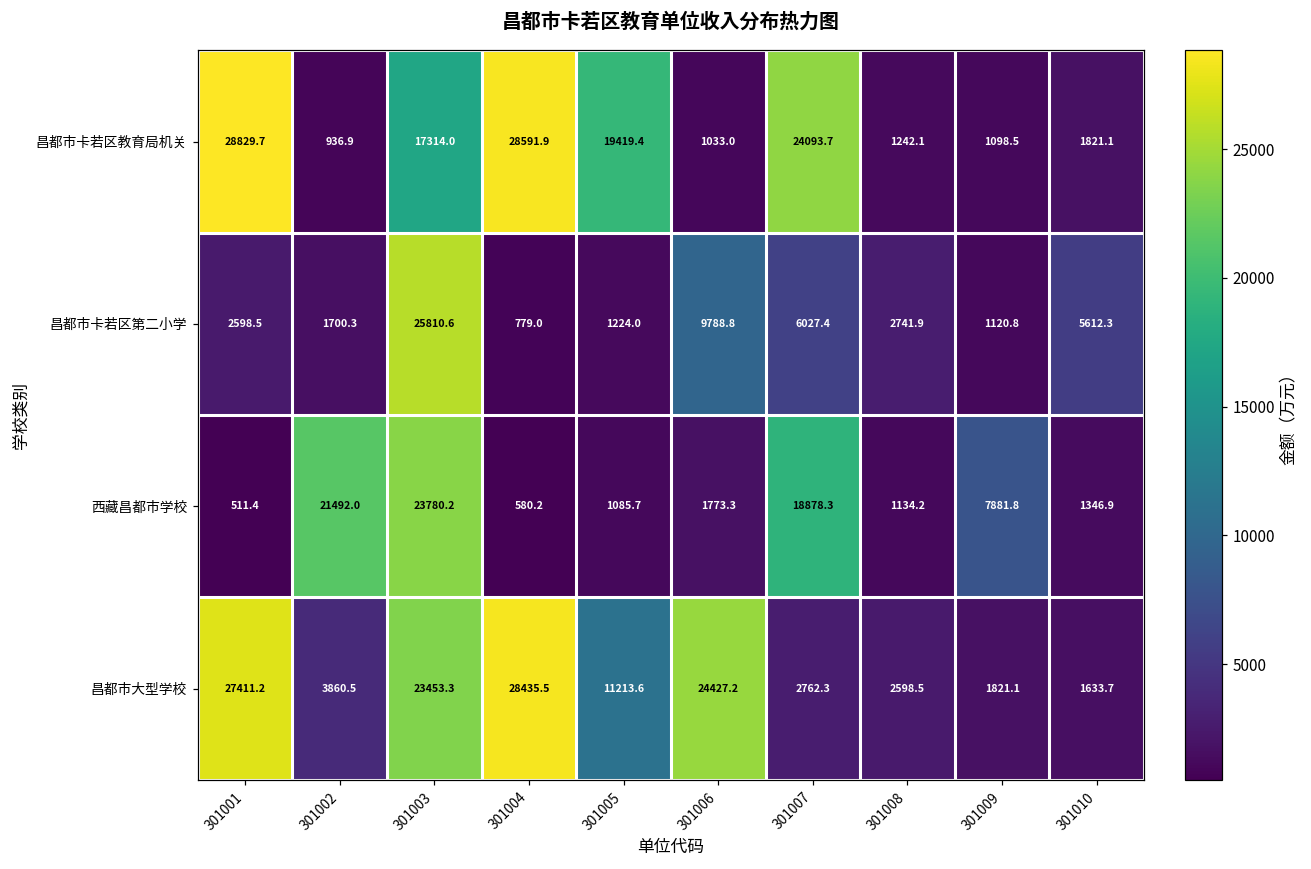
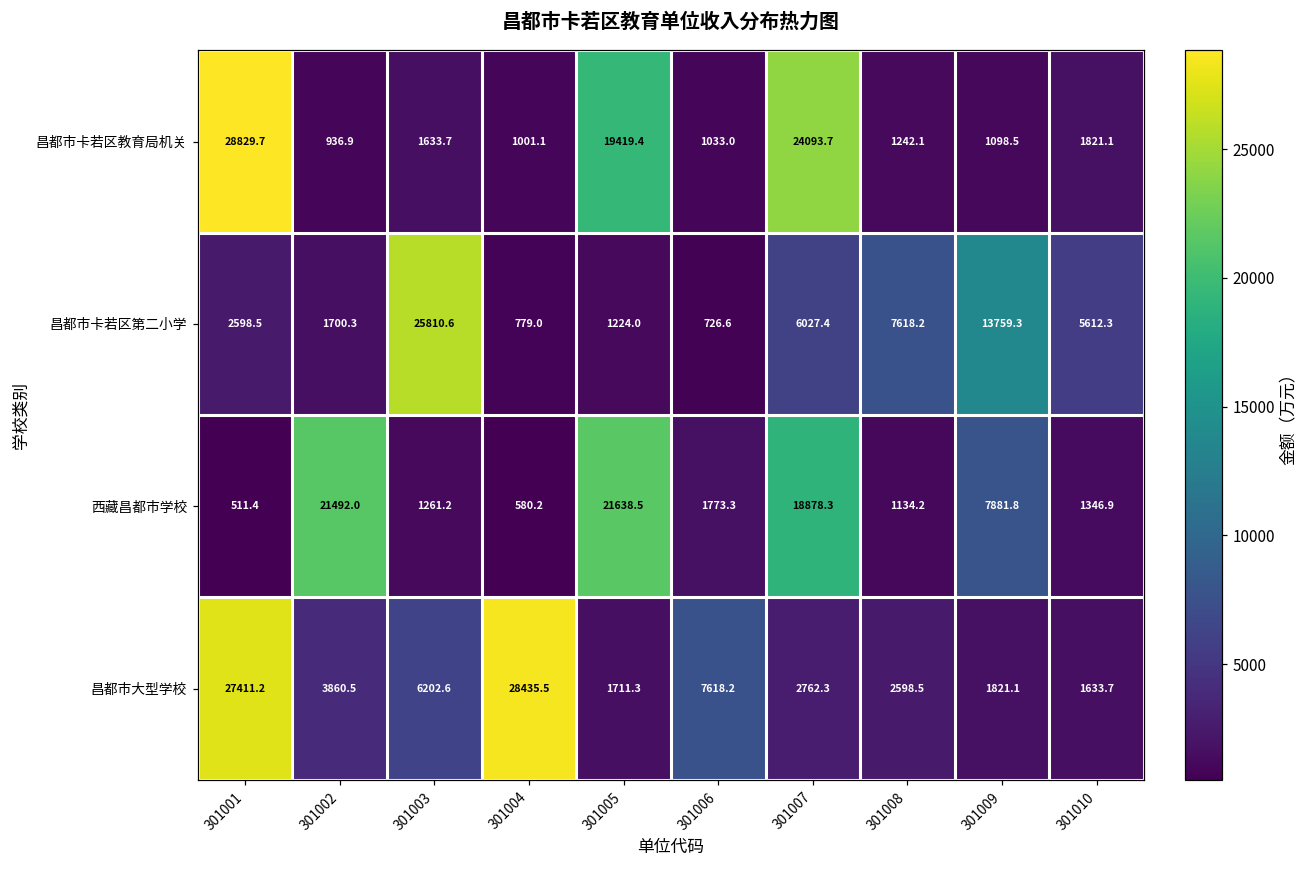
昌都市卡若区教育局机关, 301003: 17314.0 -> 1633.7
昌都市卡若区教育局机关, 301004: 28591.9 -> 1001.1
昌都市卡若区第二小学, 301006: 9788.8 -> 726.6
昌都市卡若区第二小学, 301008: 2741.9 -> 7618.2
昌都市卡若区第二小学, 301009: 1120.8 -> 13759.3
西藏昌都市学校, 301003: 23780.2 -> 1261.2
西藏昌都市学校, 301005: 1085.7 -> 21638.5
昌都市大型学校, 301003: 23453.3 -> 6202.6
昌都市大型学校, 301005: 11213.6 -> 1711.3
昌都市大型学校, 301006: 24427.2 -> 7618.2
